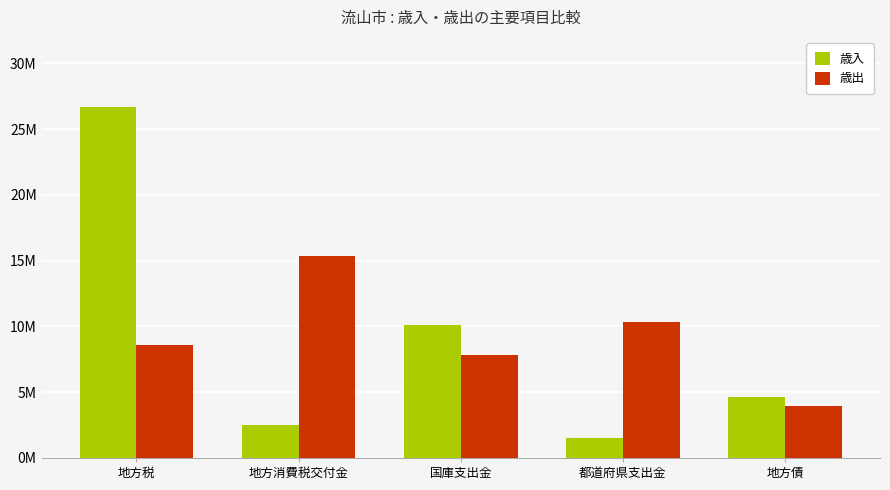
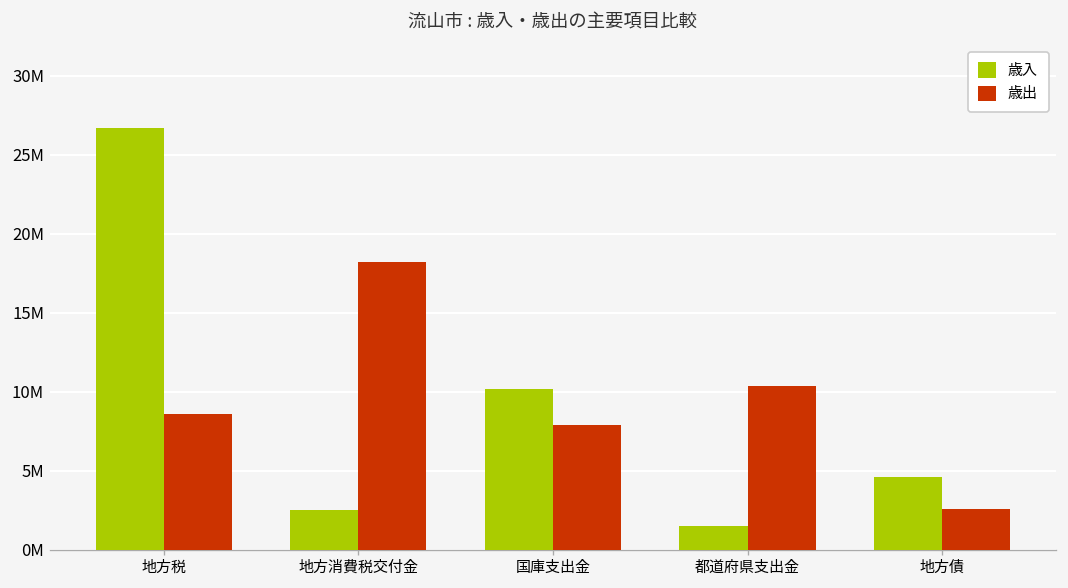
歳出, 地方消費税交付金: 15300000 -> 18200000
歳出, 地方債: 3900000 -> 2500000
